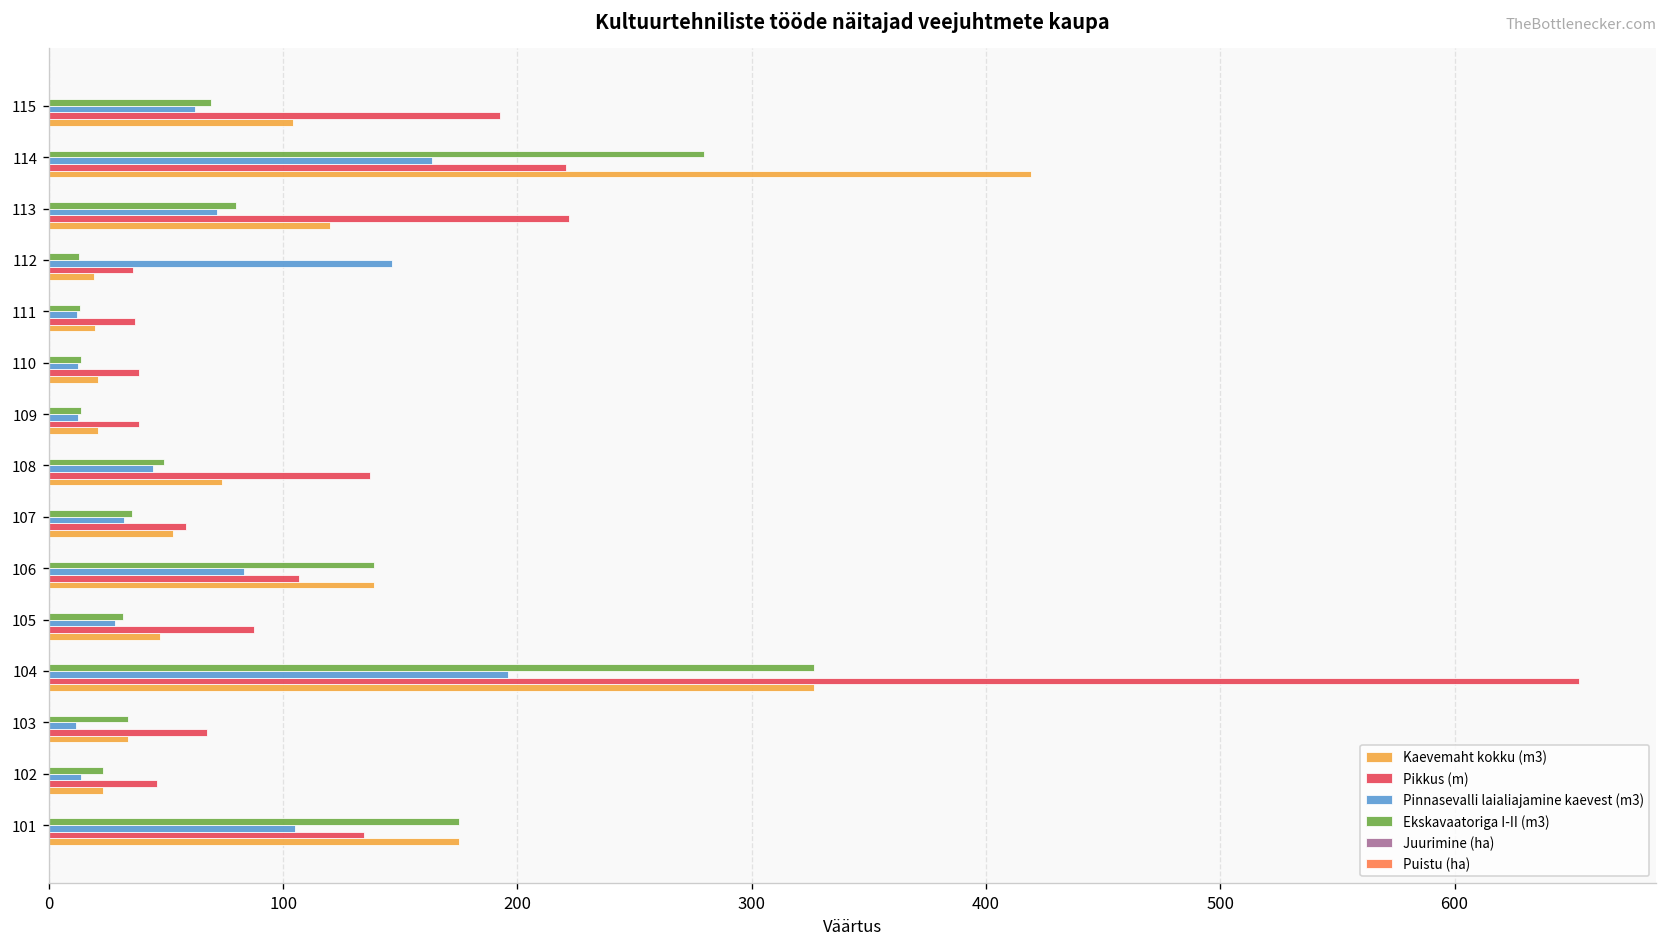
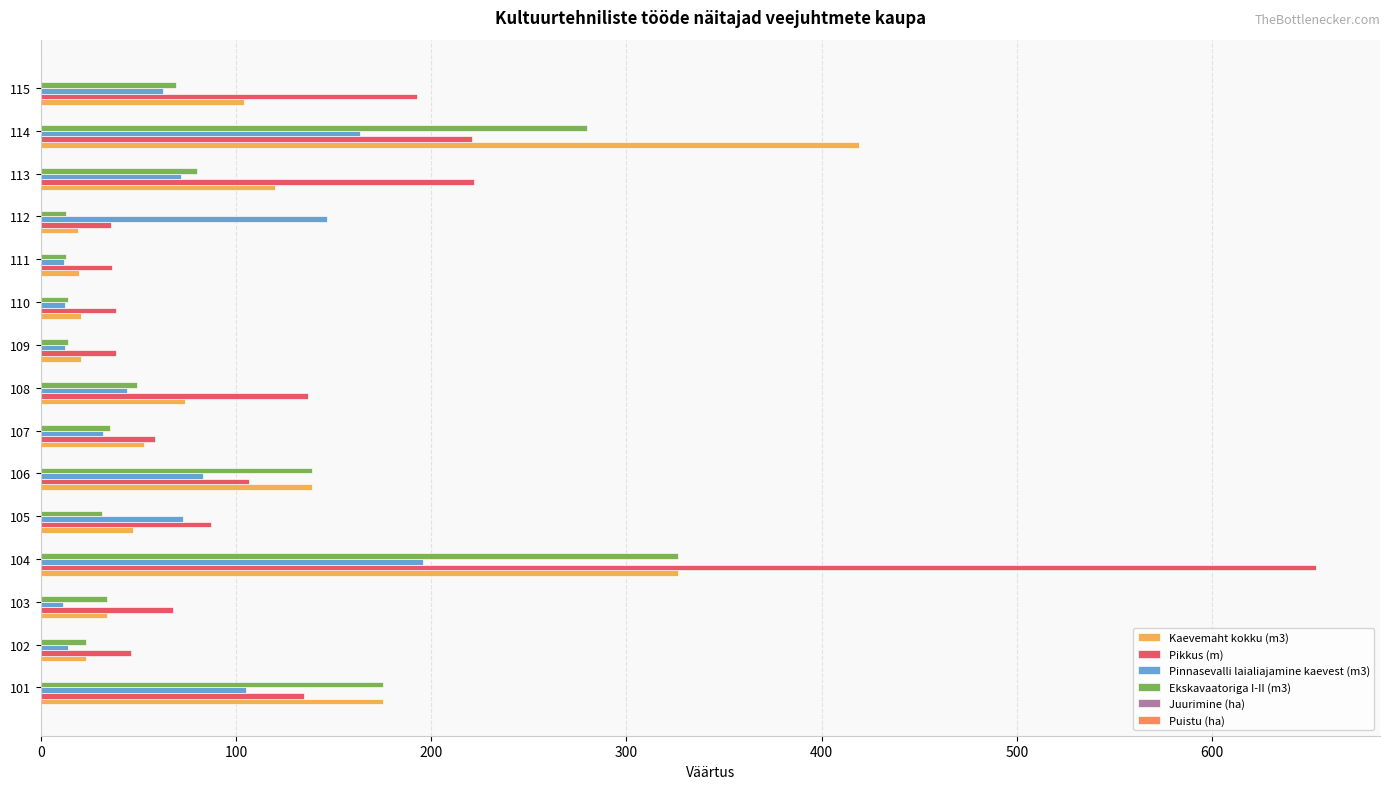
Pinnasevalli laialiajamine kaevest (m3), 105: 28 -> 73
